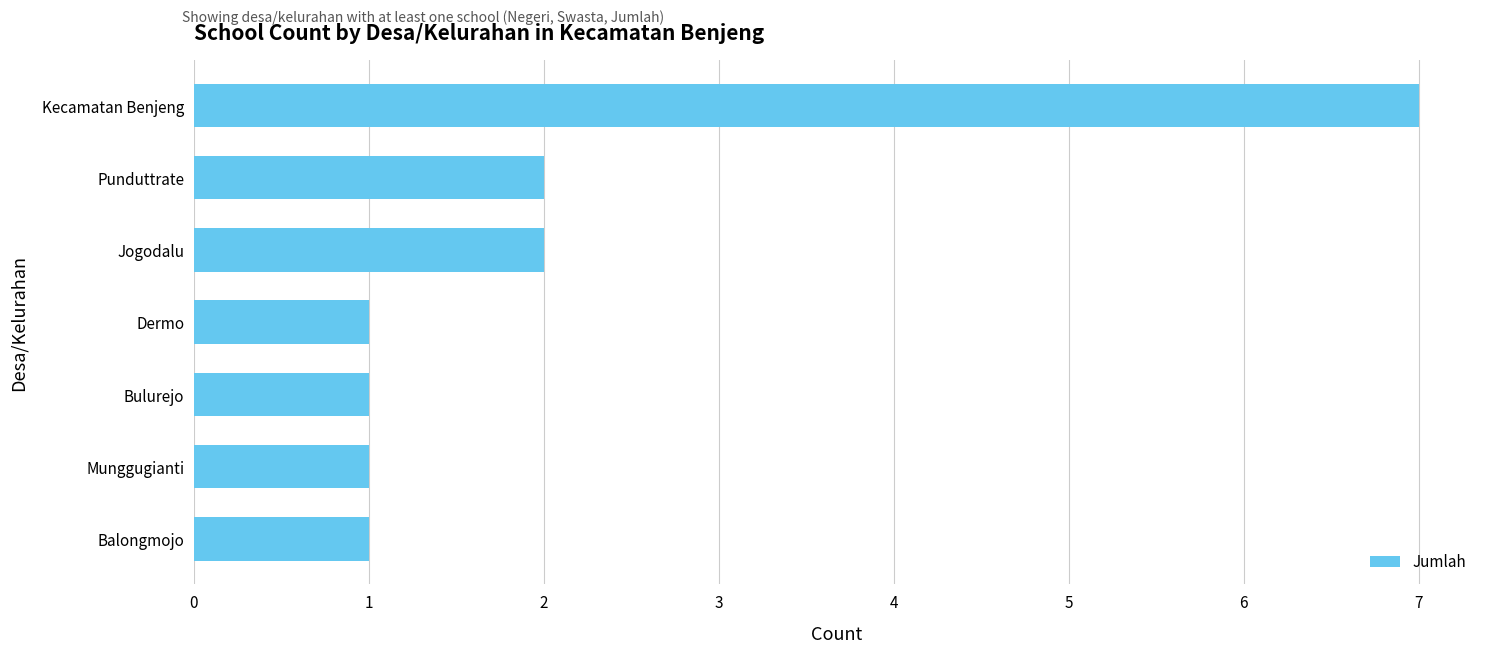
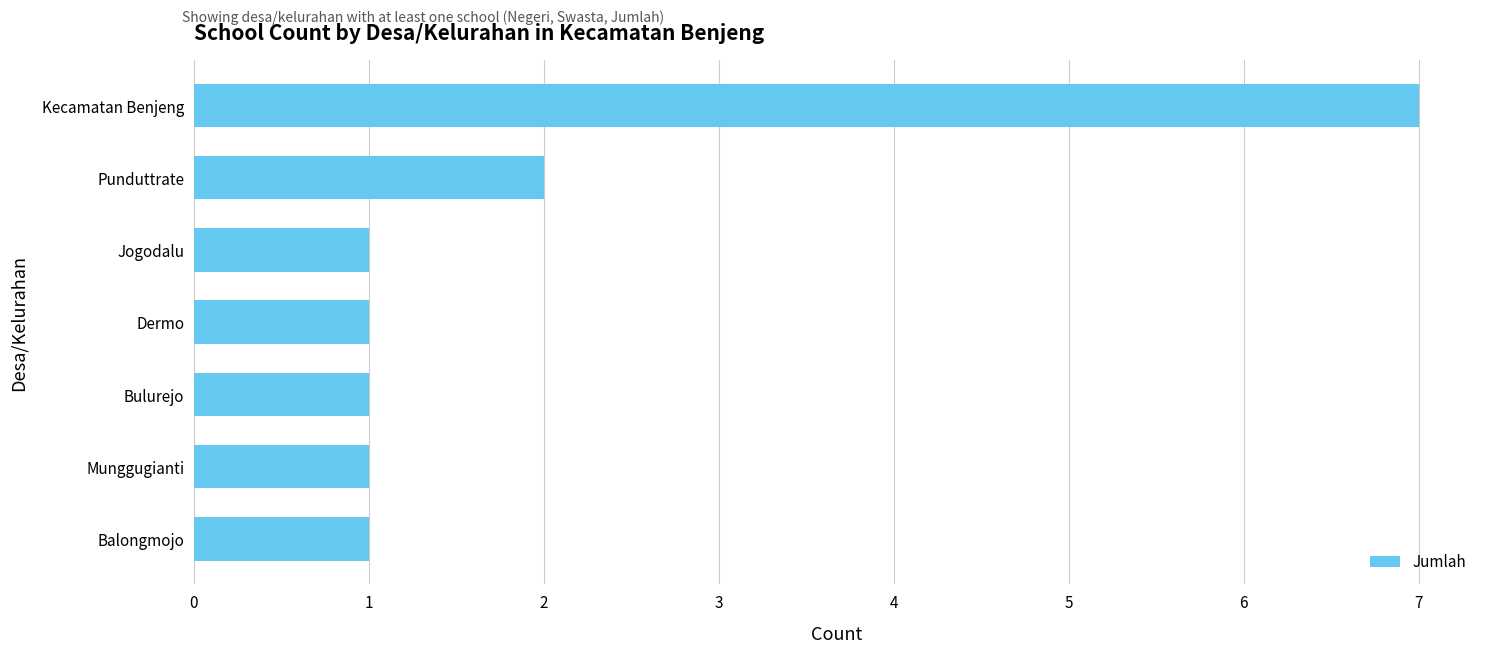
Jogodalu: 2 -> 1
